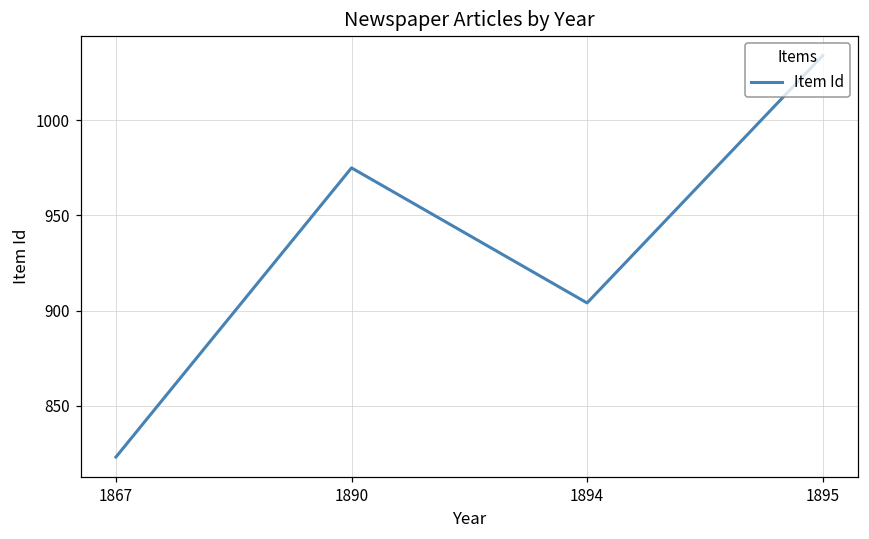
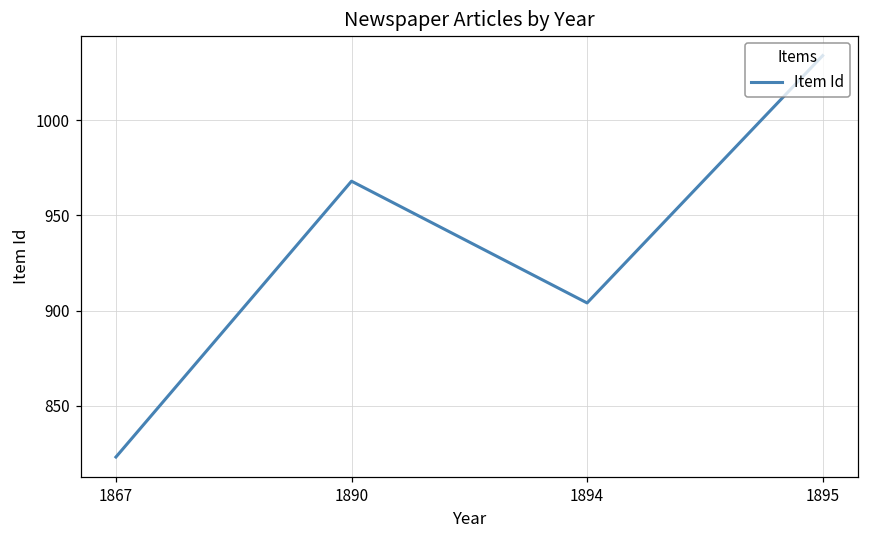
1890: 975 -> 968
